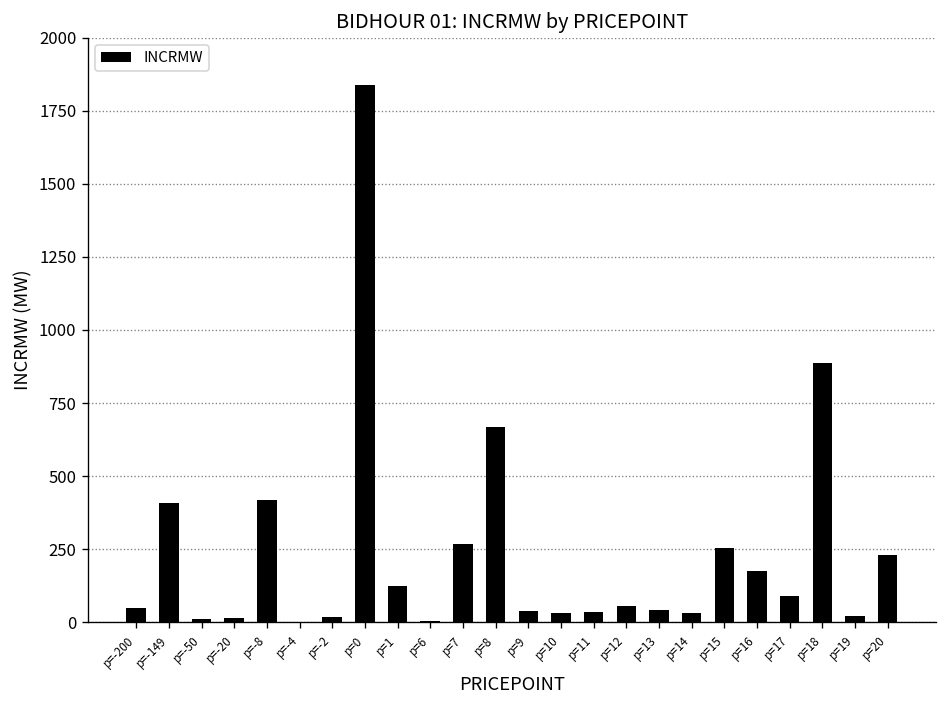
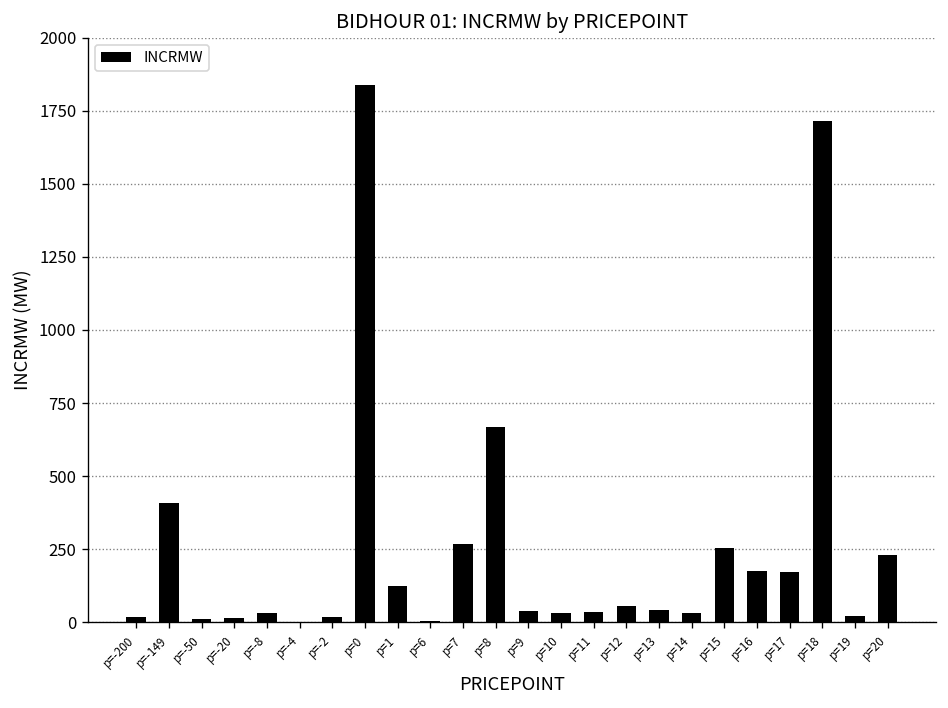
p=-200: 50 -> 20
p=-8: 420 -> 30
p=17: 90 -> 170
p=18: 890 -> 1720
